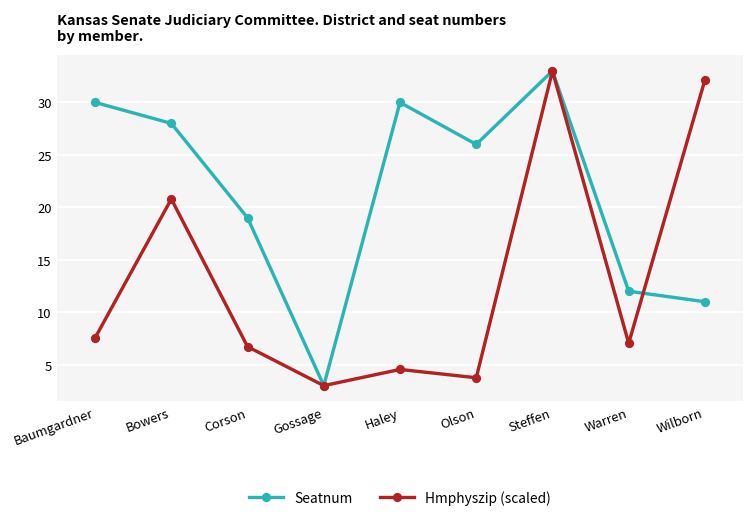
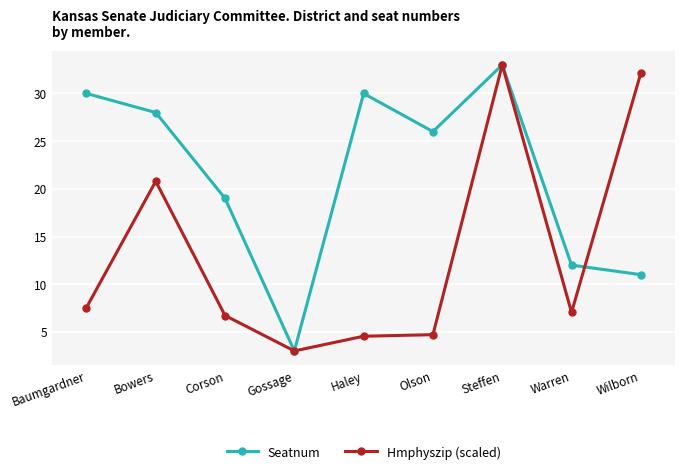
Hmphyszip (scaled), Olson: 4 -> 5
